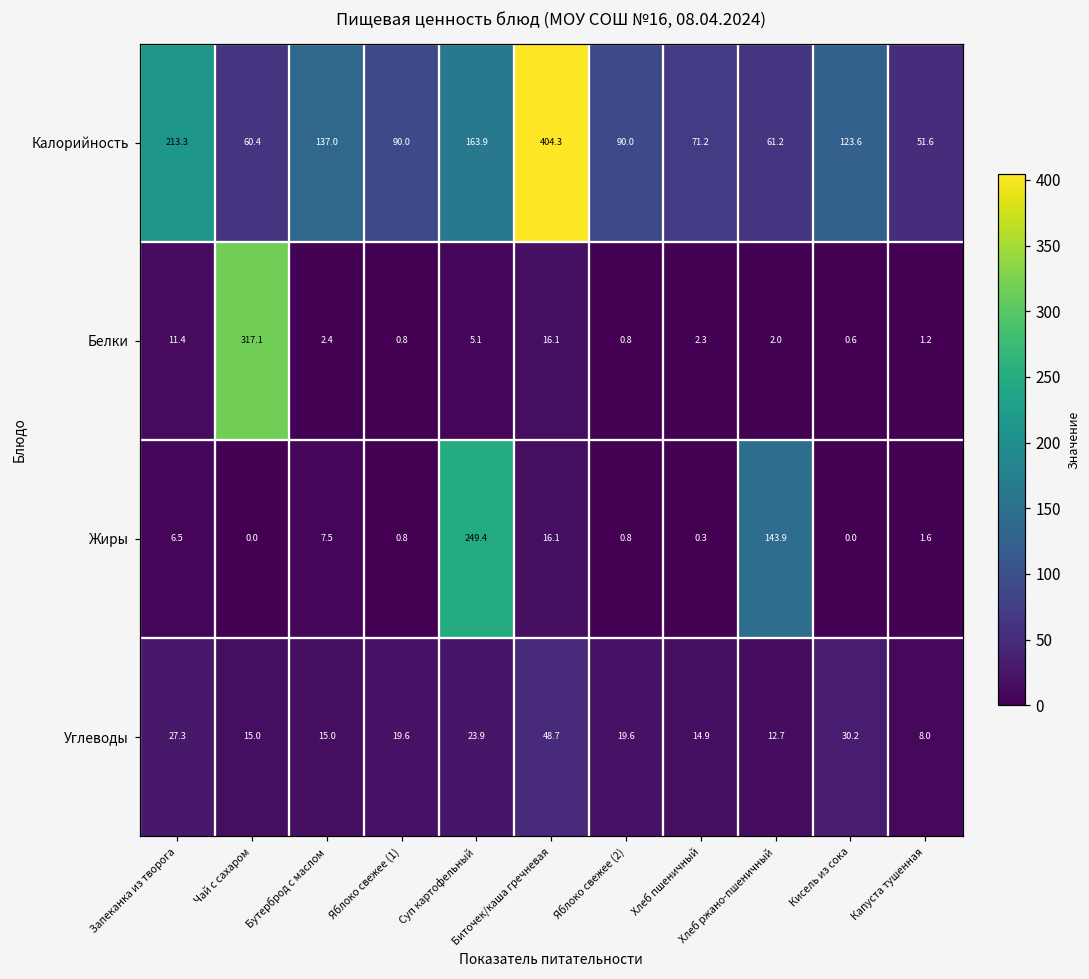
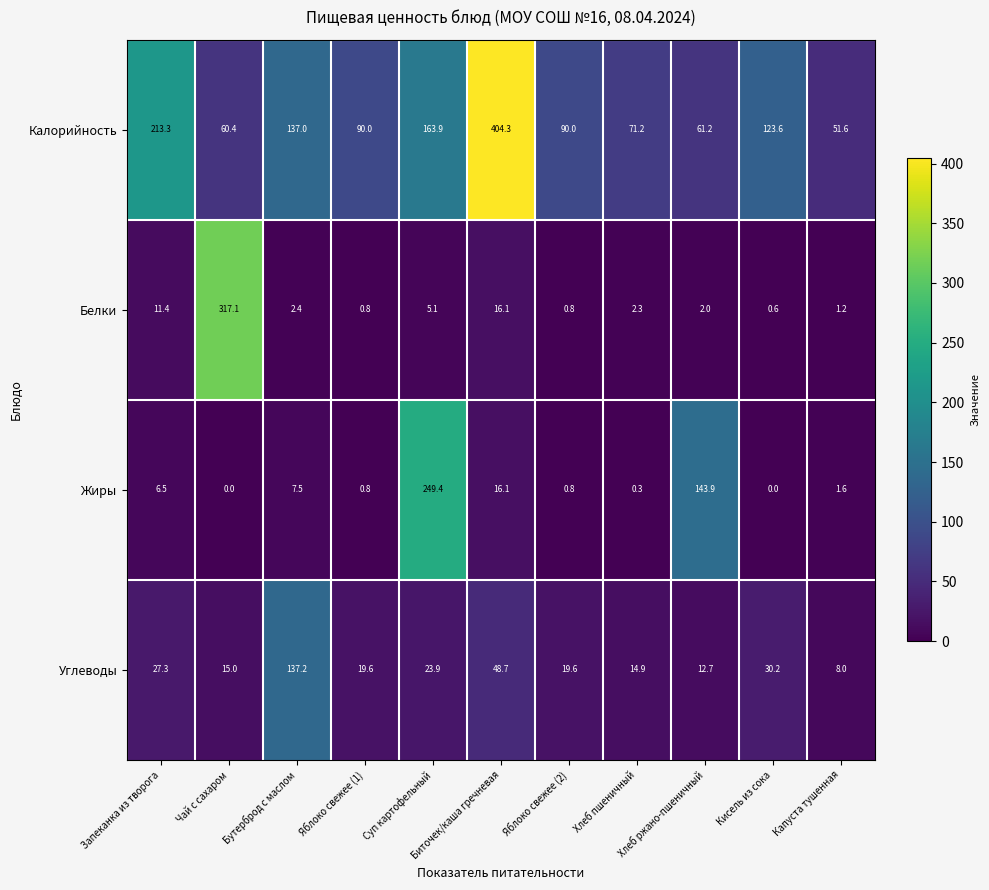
Углеводы, Бутерброд с маслом: 15.0 -> 137.2
